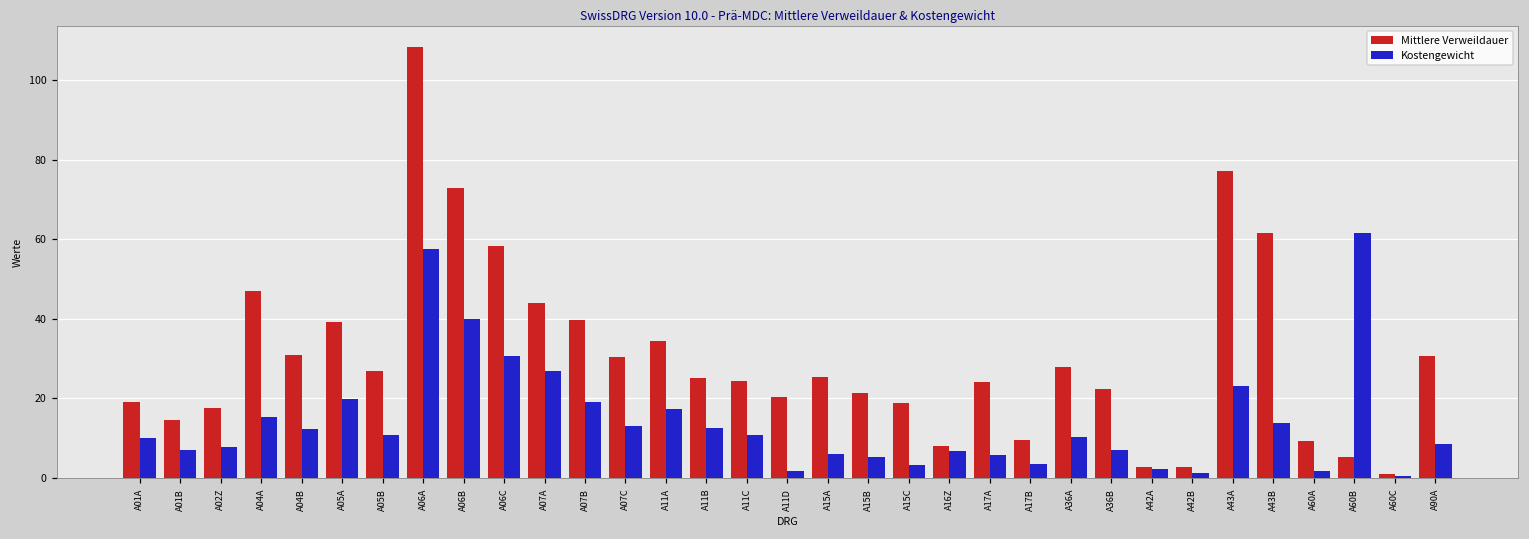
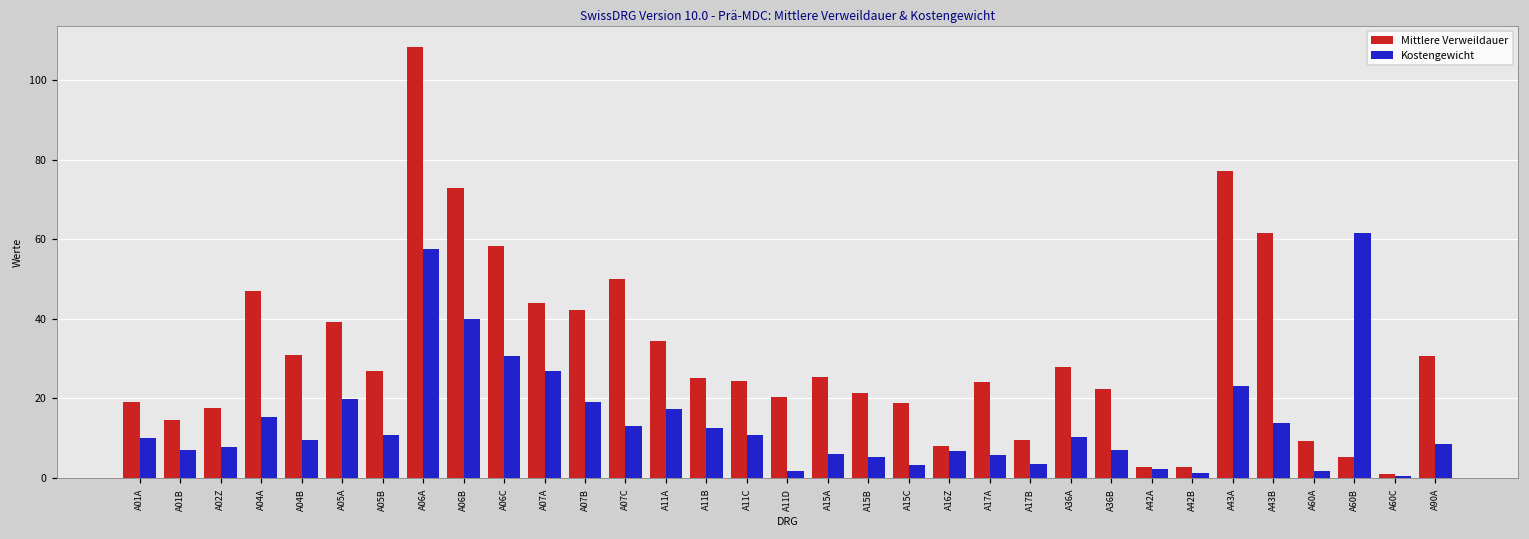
Kostengewicht, A04B: 12 -> 10
Mittlere Verweildauer, A07B: 40 -> 42
Mittlere Verweildauer, A07C: 30 -> 50
